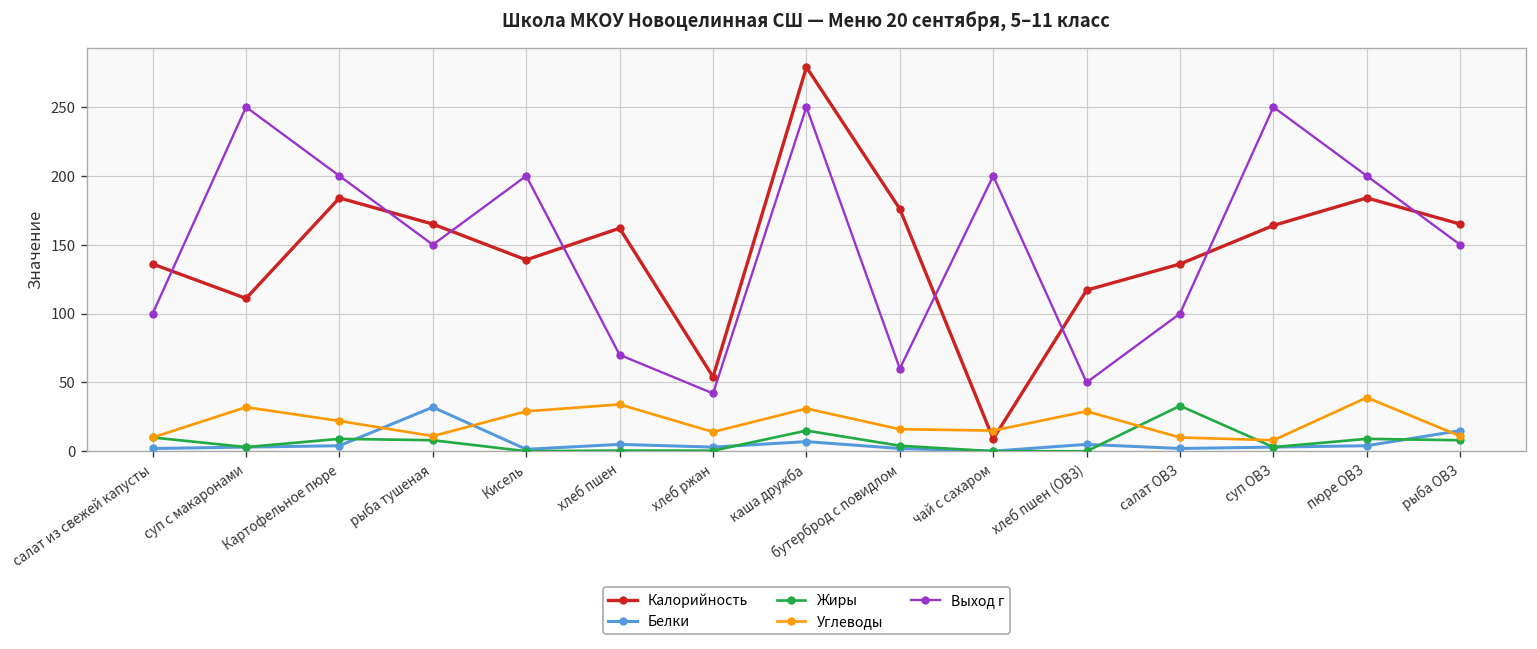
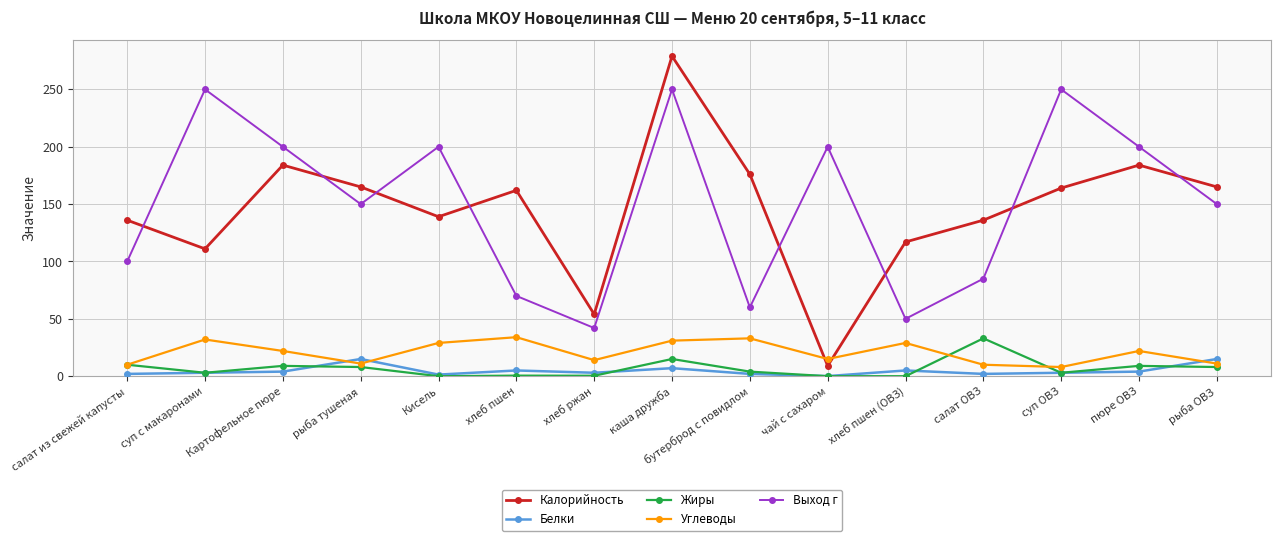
Белки, рыба тушеная: 32 -> 15
Углеводы, бутерброд с повидлом: 16 -> 33
Выход г, салат ОВЗ: 100 -> 85
Углеводы, пюре ОВЗ: 39 -> 22
